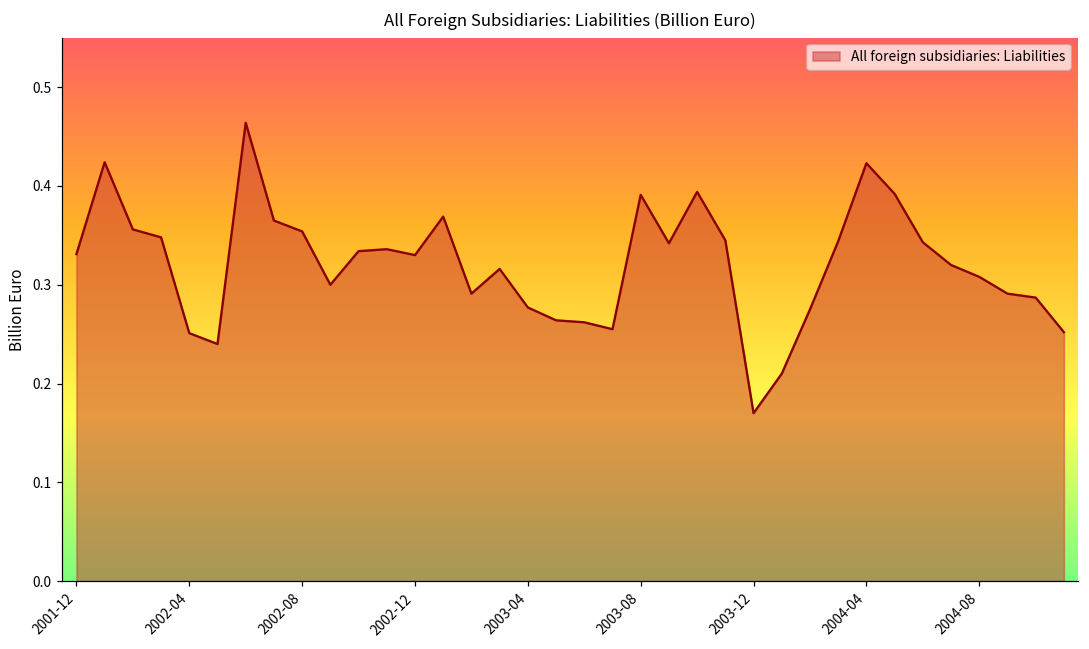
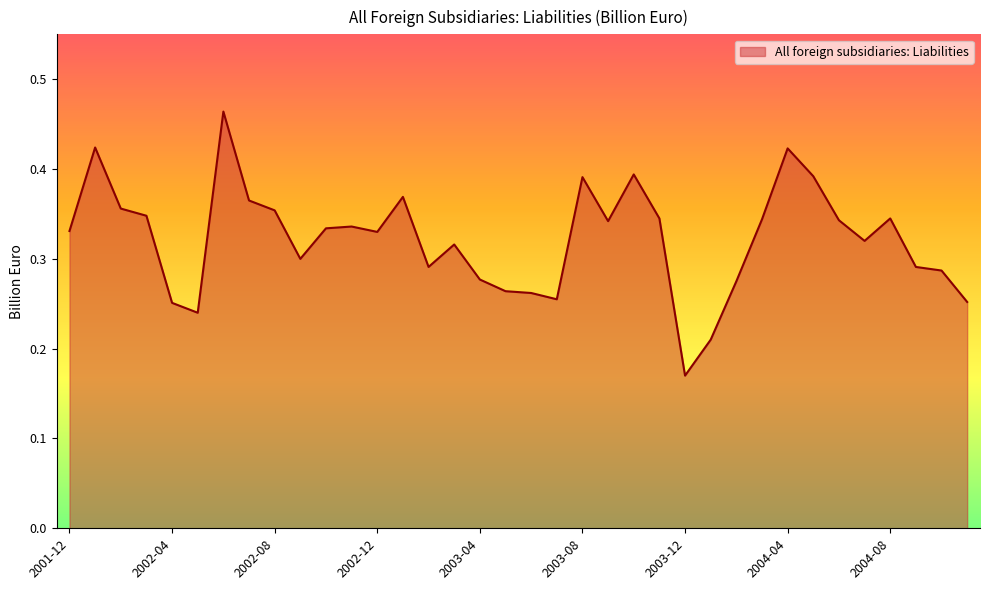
2004-08: 0.31 -> 0.35
